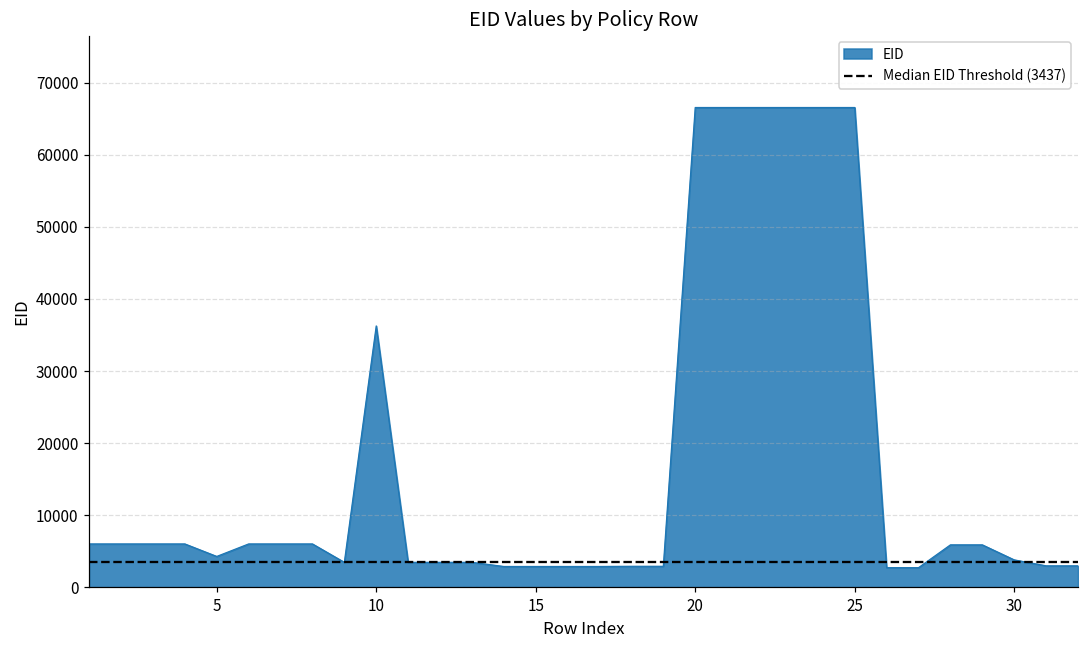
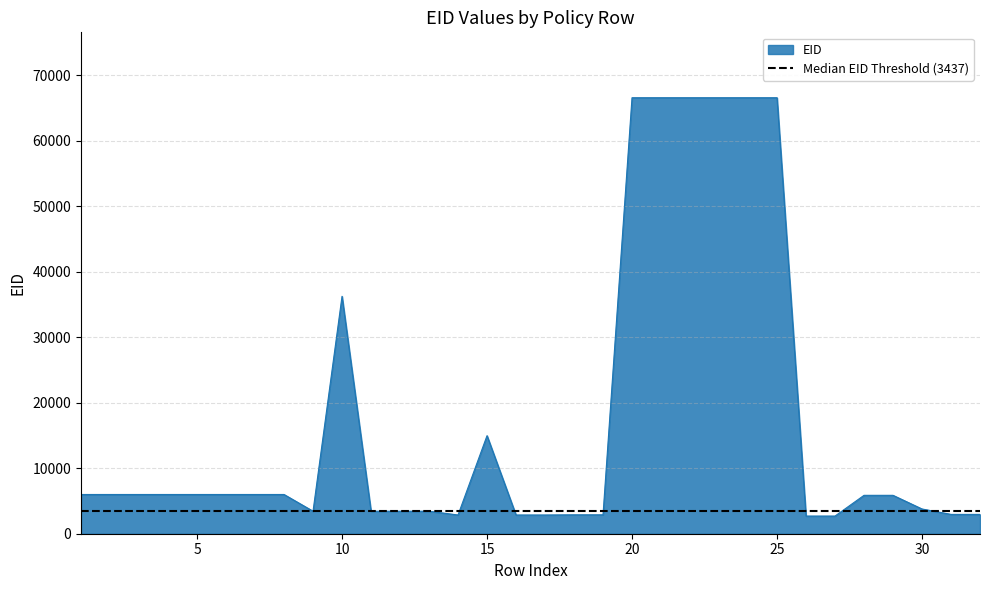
5: 4000 -> 6000
15: 3000 -> 15000
